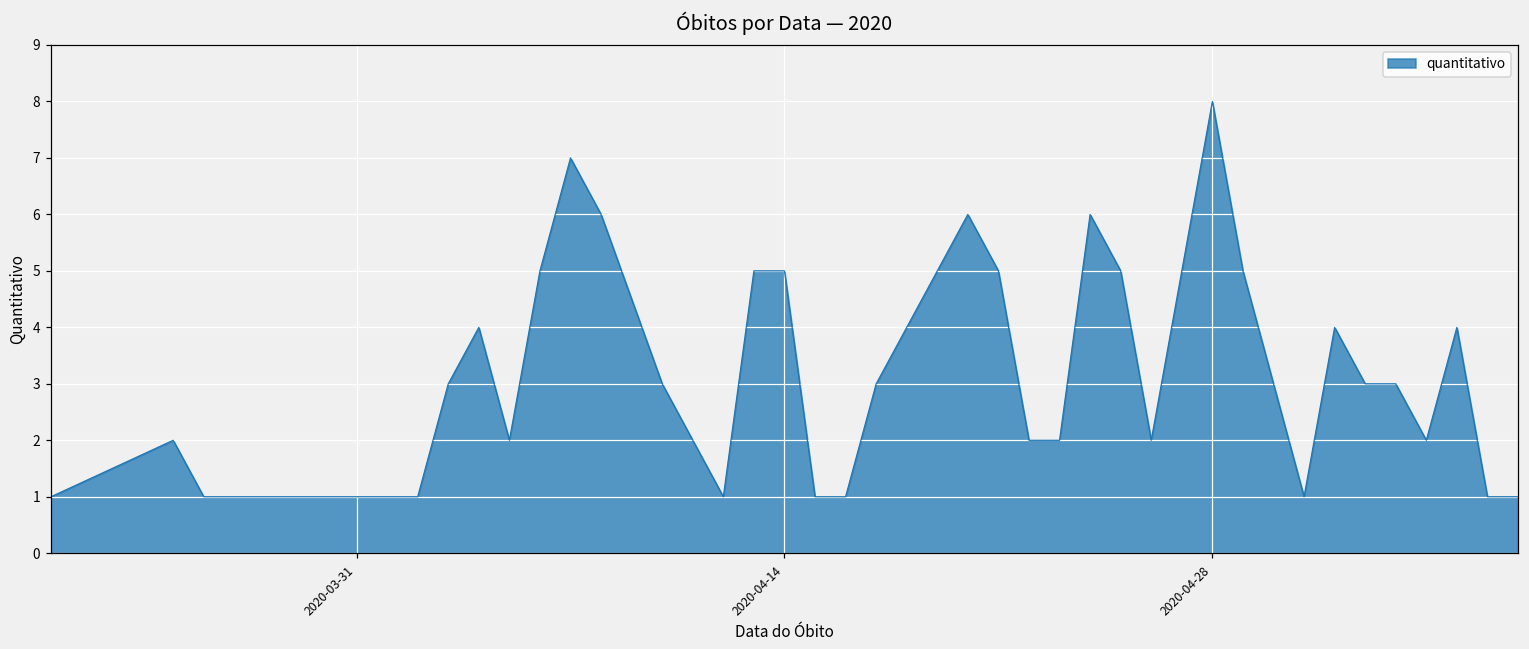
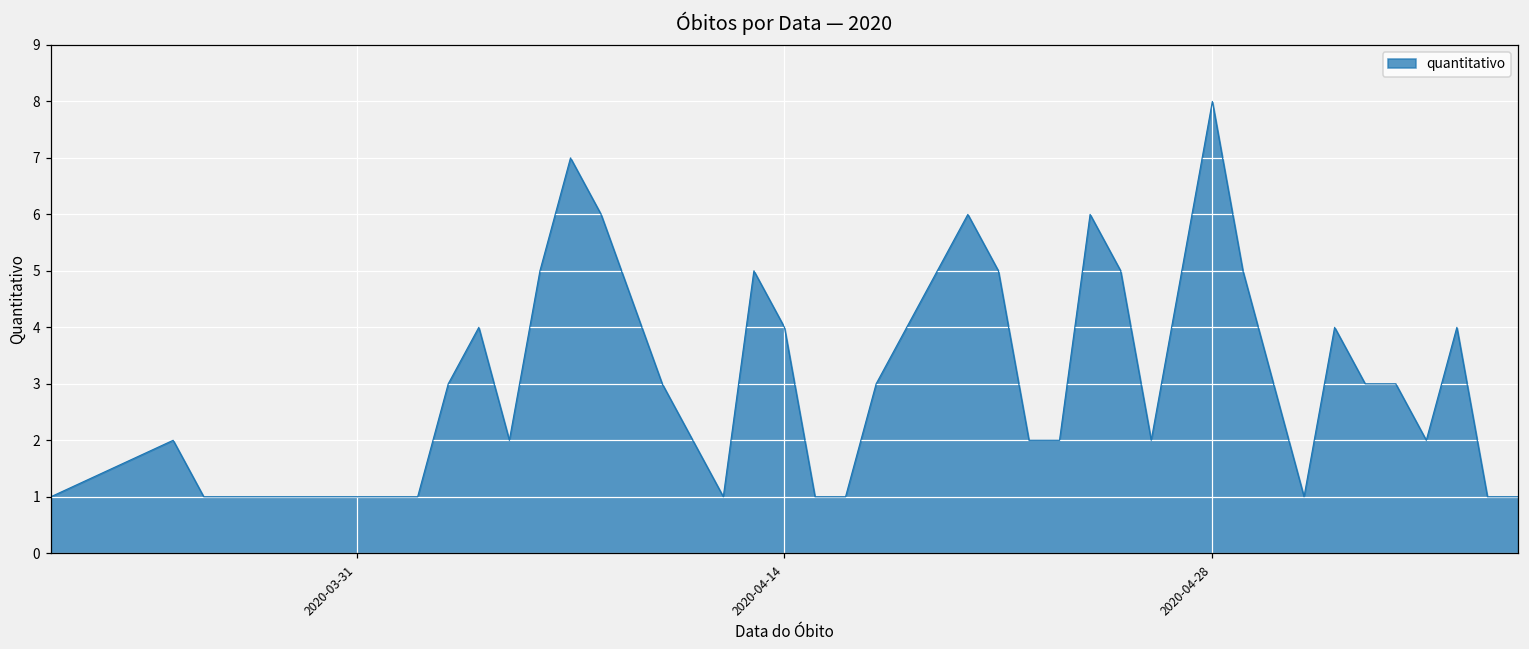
2020-04-14: 5 -> 4
